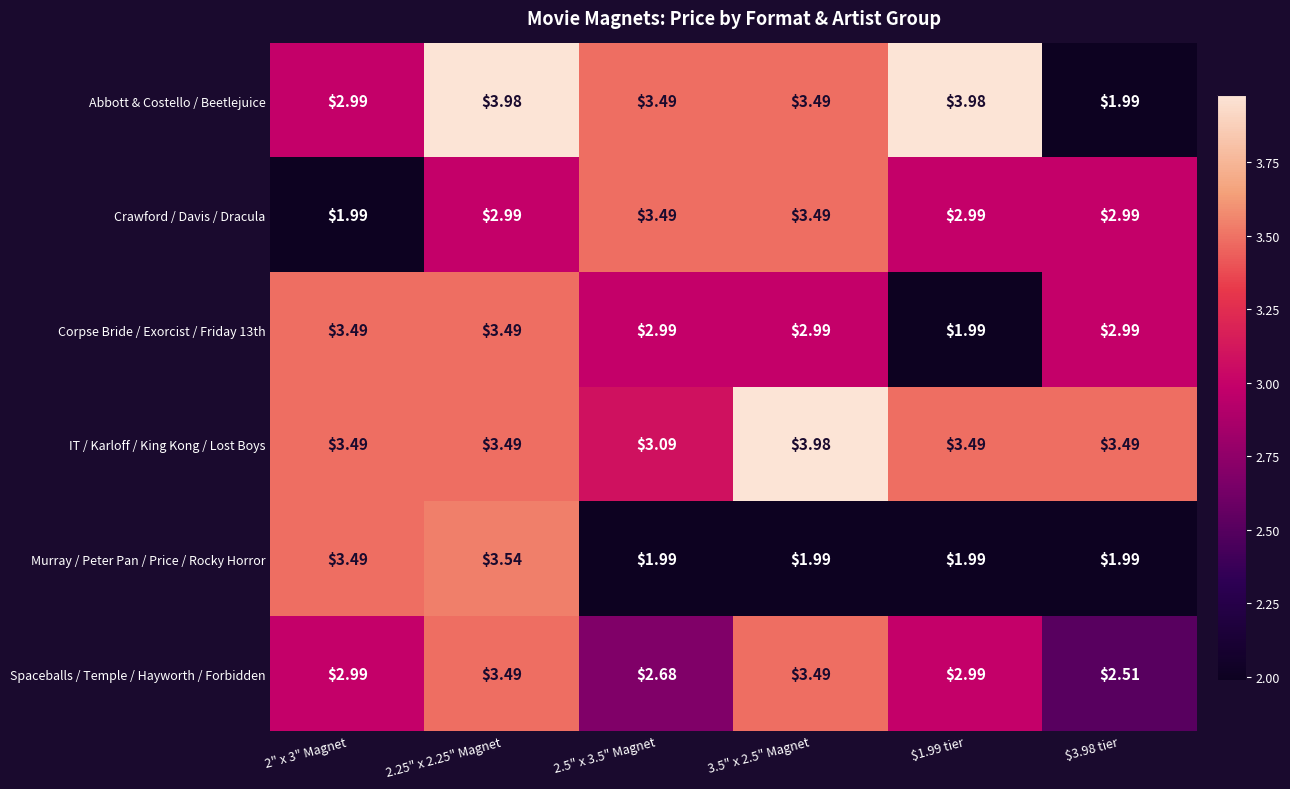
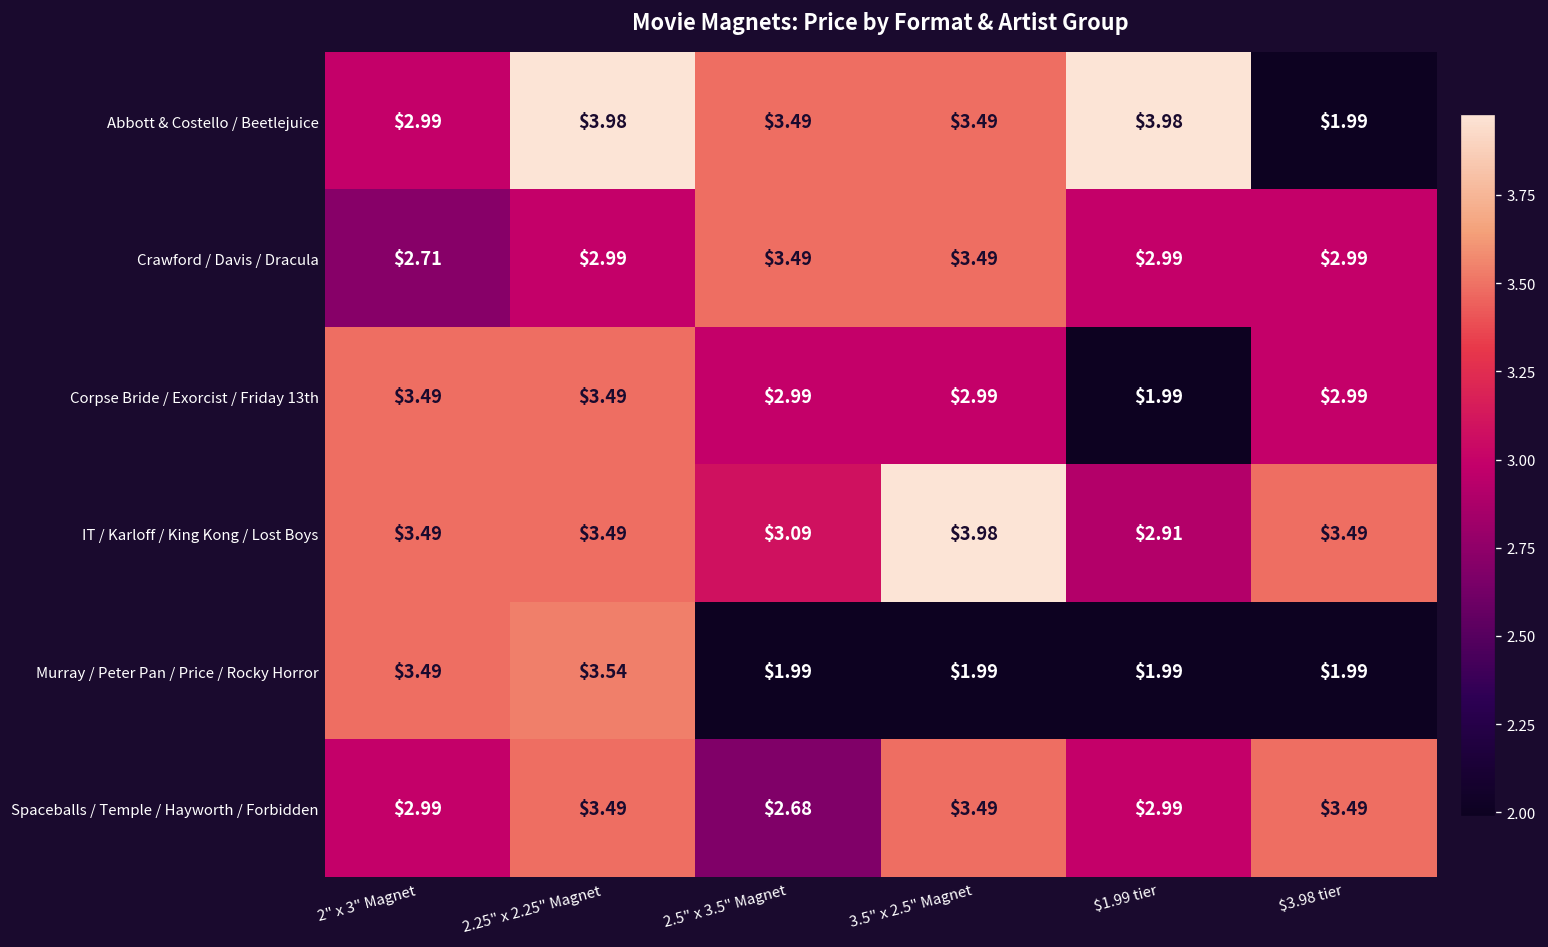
Crawford / Davis / Dracula, 2" x 3" Magnet: $1.99 -> $2.71
IT / Karloff / King Kong / Lost Boys, $1.99 tier: $3.49 -> $2.91
Spaceballs / Temple / Hayworth / Forbidden, $3.98 tier: $2.51 -> $3.49
